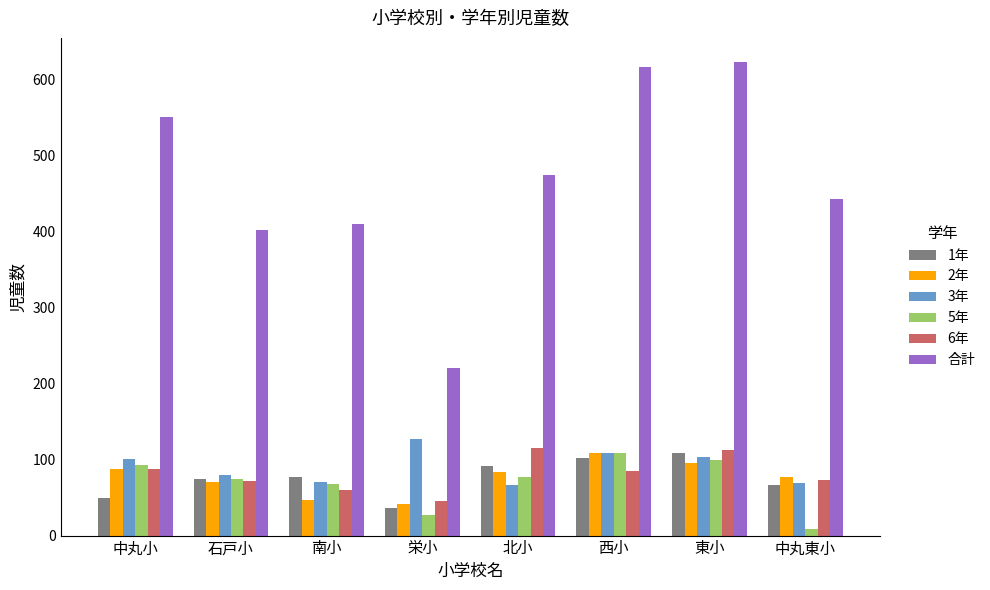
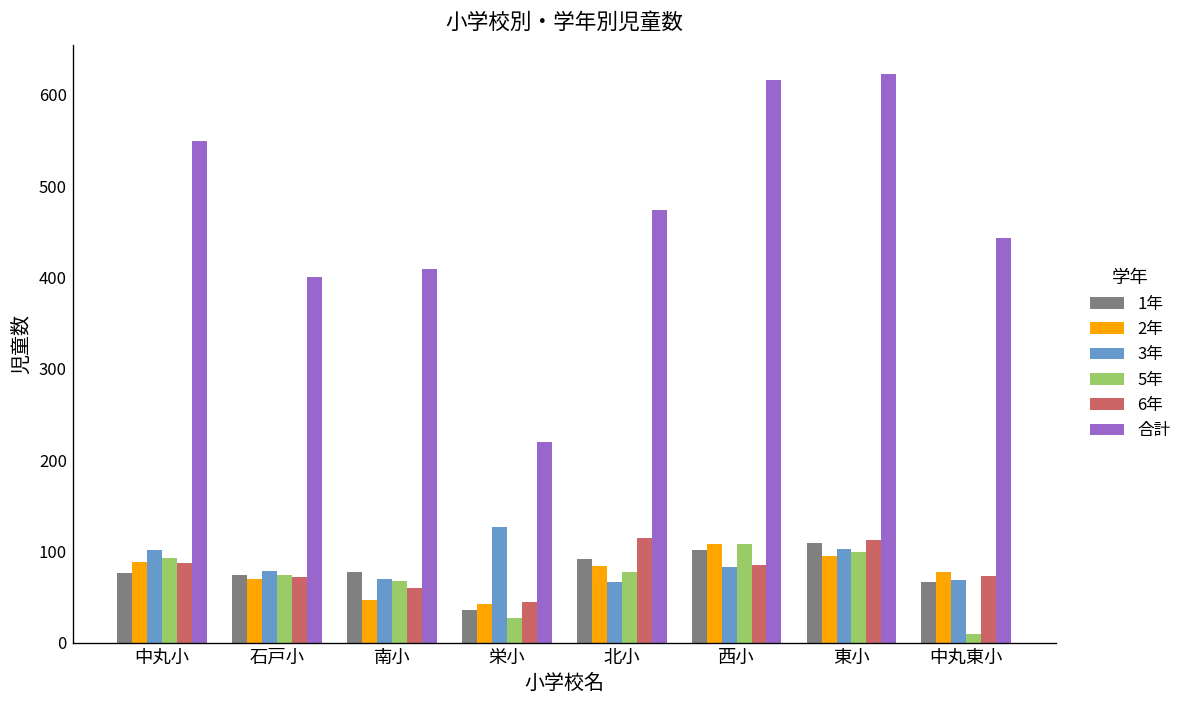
1年, 中丸小: 50 -> 80
3年, 西小: 110 -> 80
